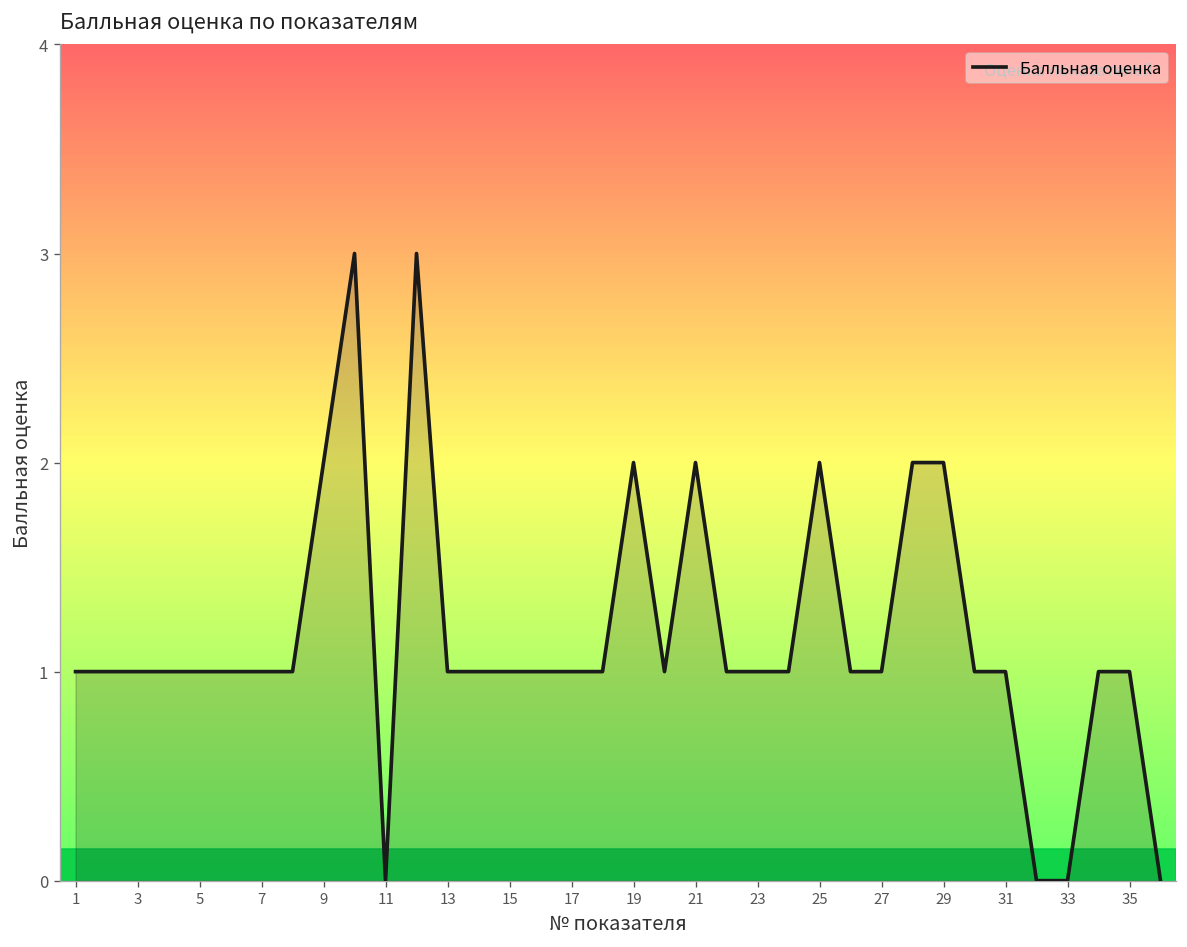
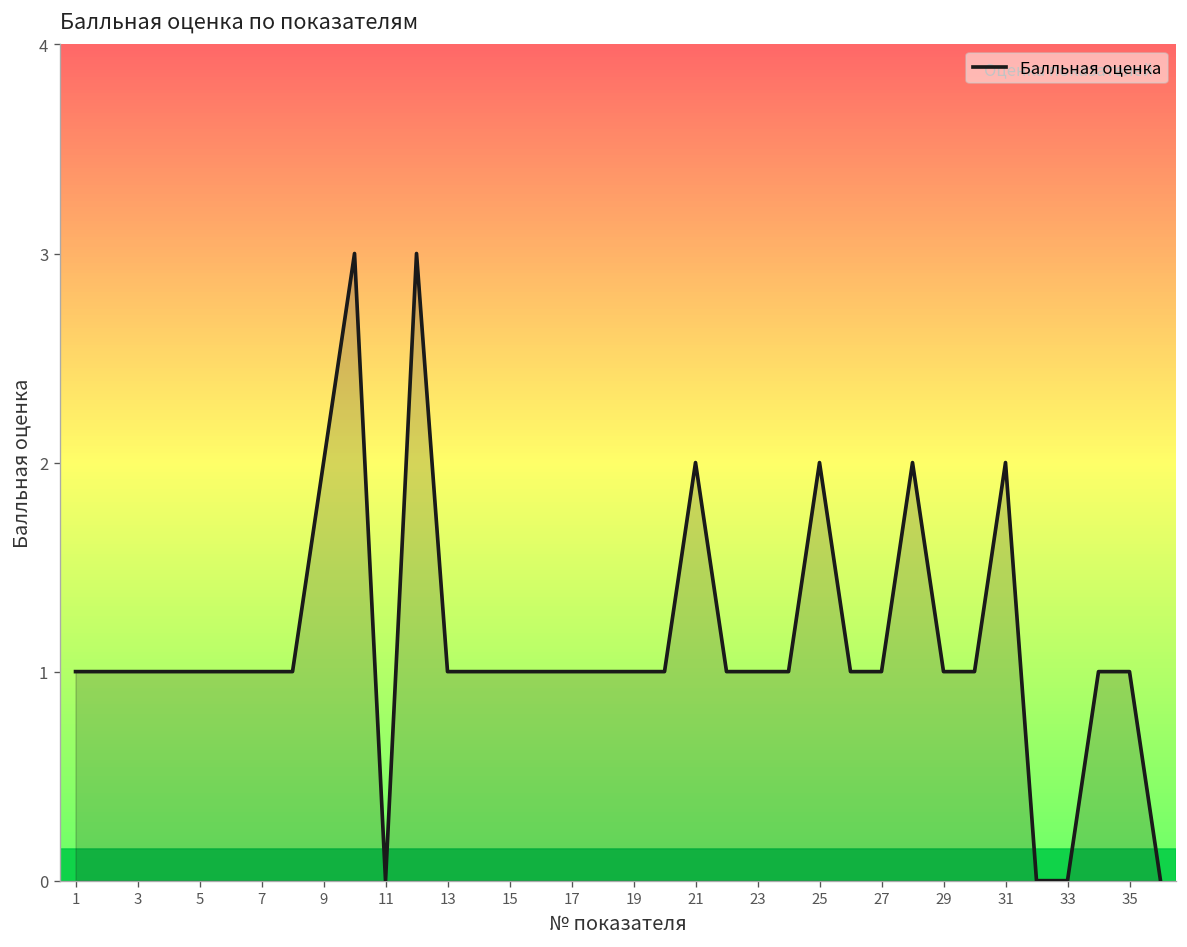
19: 2 -> 1
29: 2 -> 1
31: 1 -> 2
